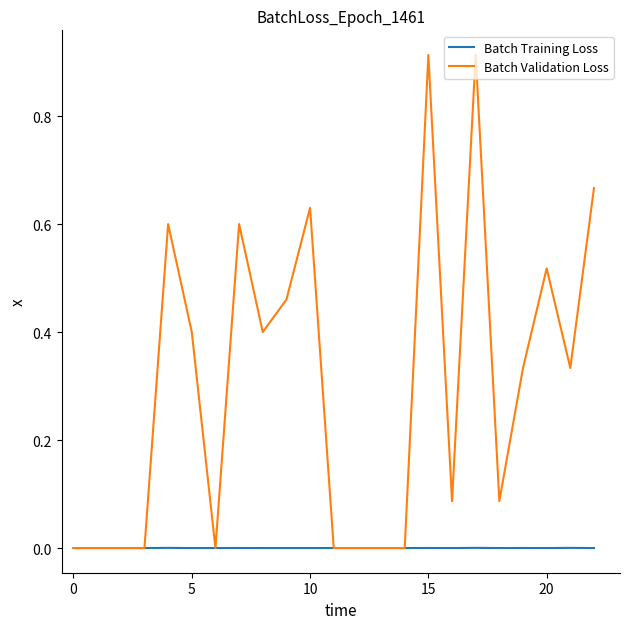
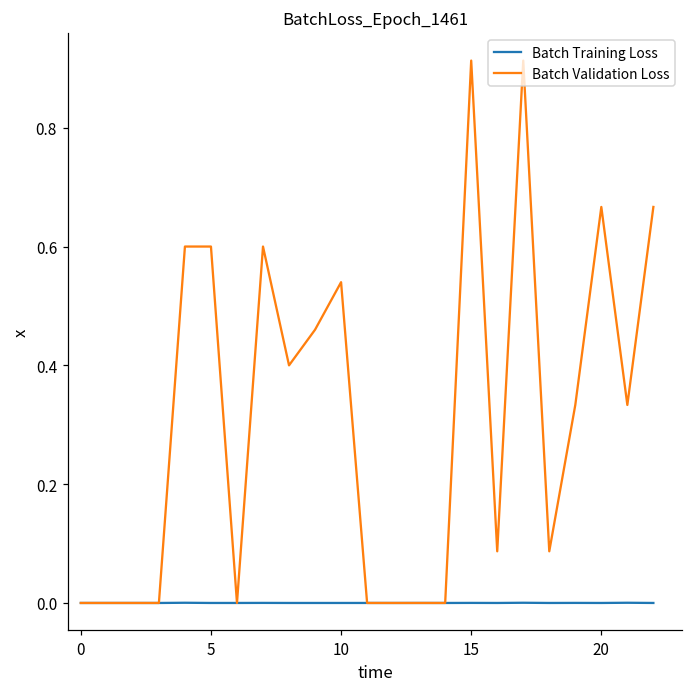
Batch Validation Loss, 5: 0.4 -> 0.6
Batch Validation Loss, 10: 0.63 -> 0.54
Batch Validation Loss, 20: 0.52 -> 0.67
